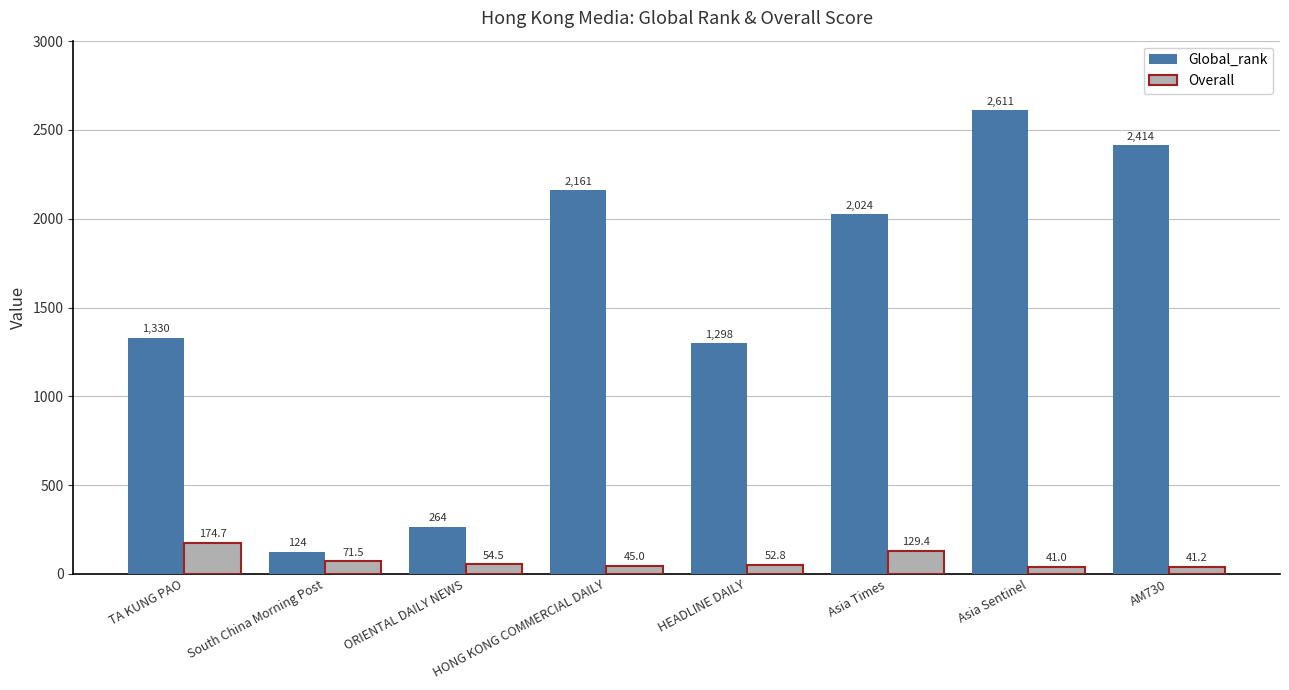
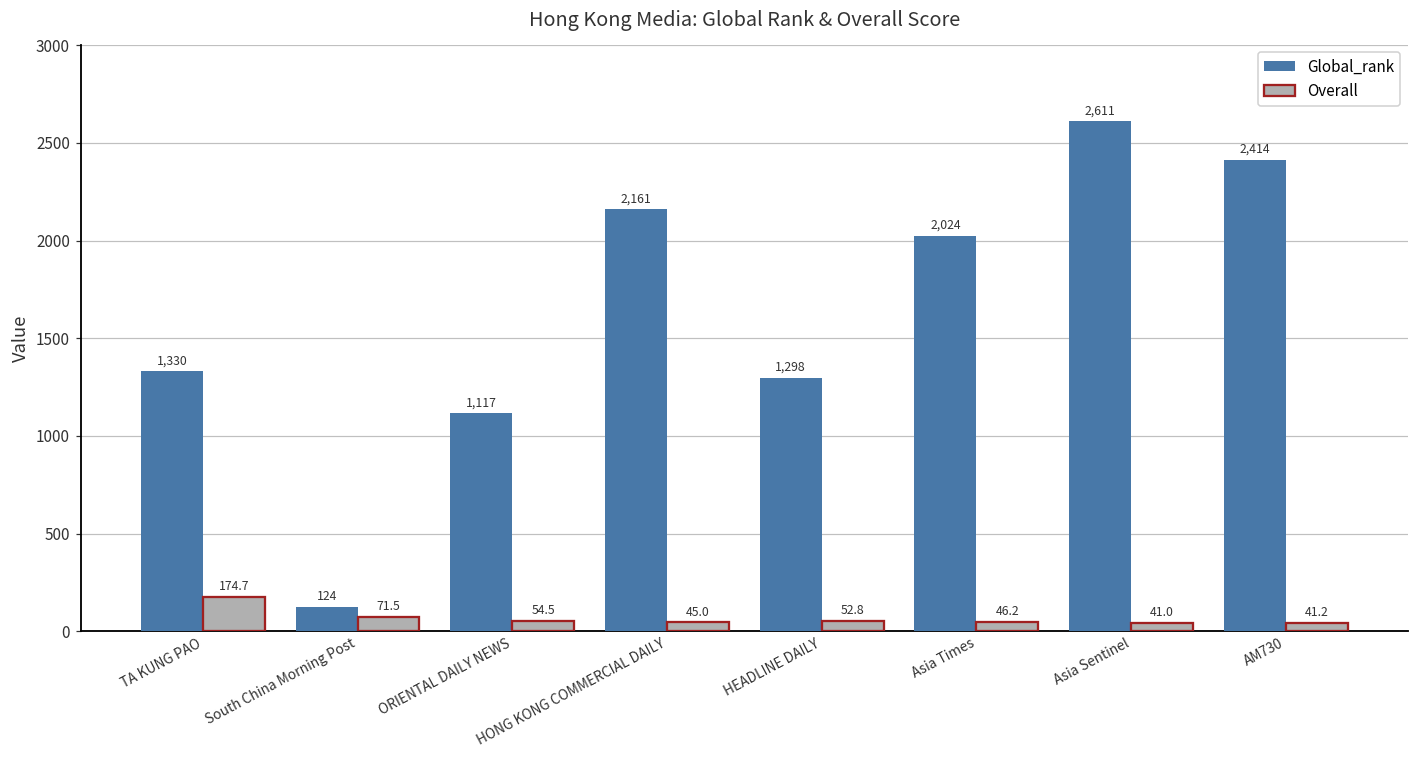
Global_rank, ORIENTAL DAILY NEWS: 264 -> 1,117
Overall, Asia Times: 129.4 -> 46.2
